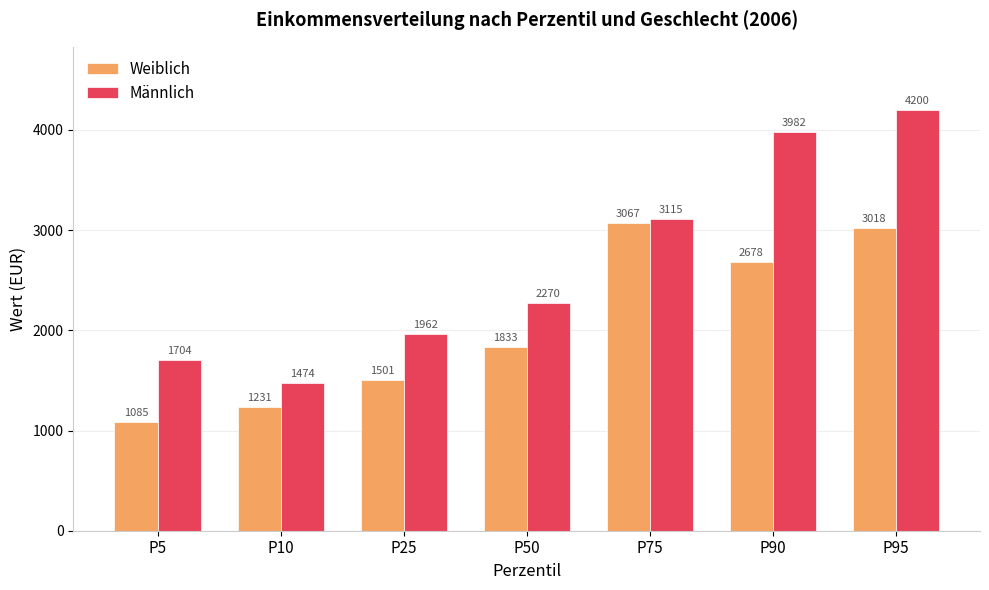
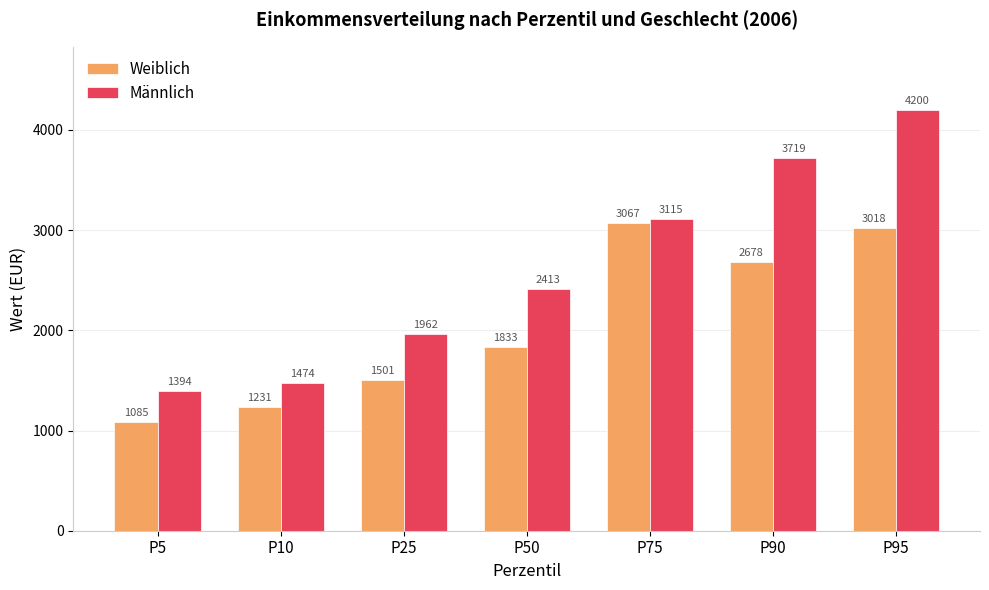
Männlich, P5: 1704 -> 1394
Männlich, P50: 2270 -> 2413
Männlich, P90: 3982 -> 3719
